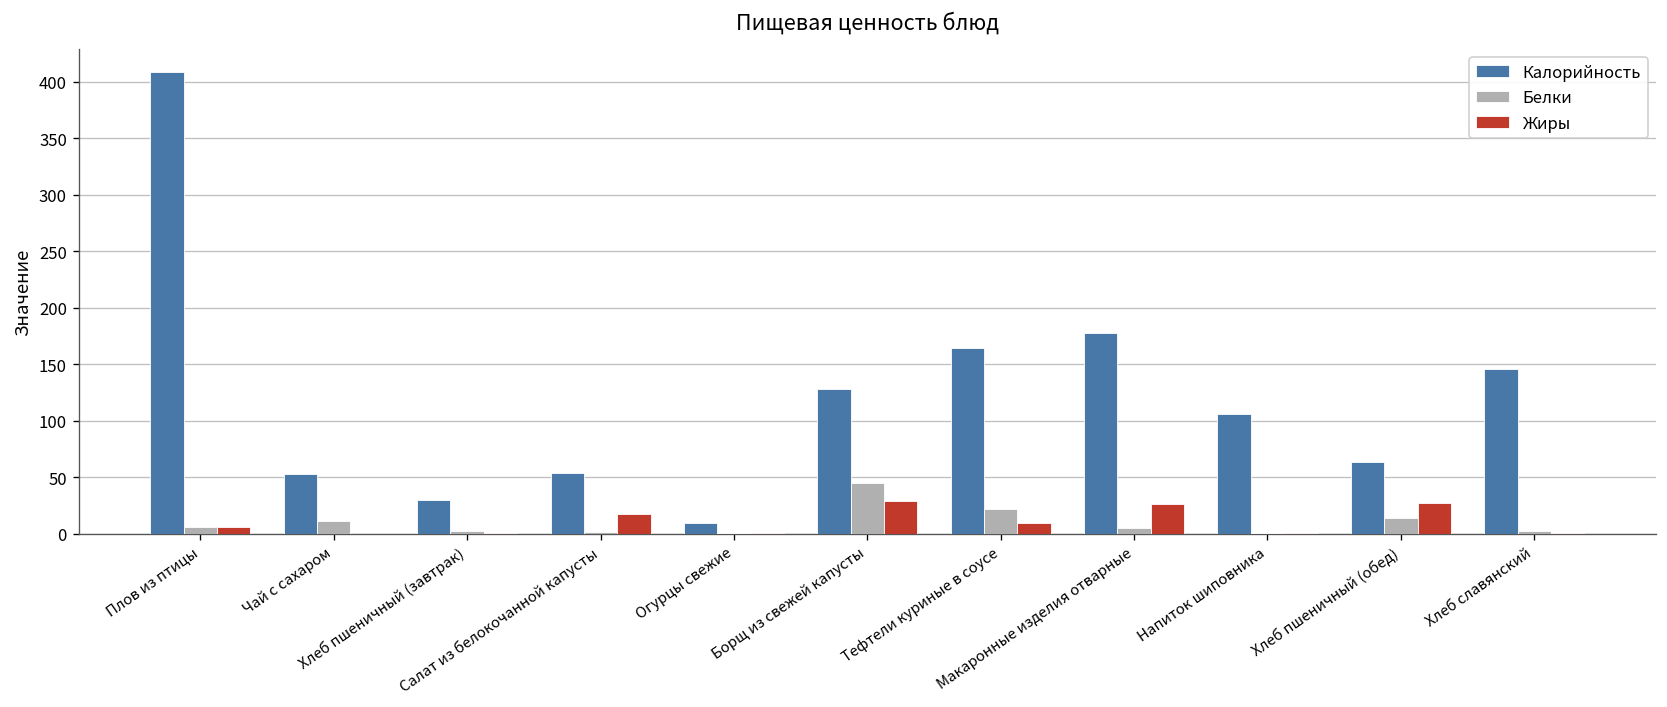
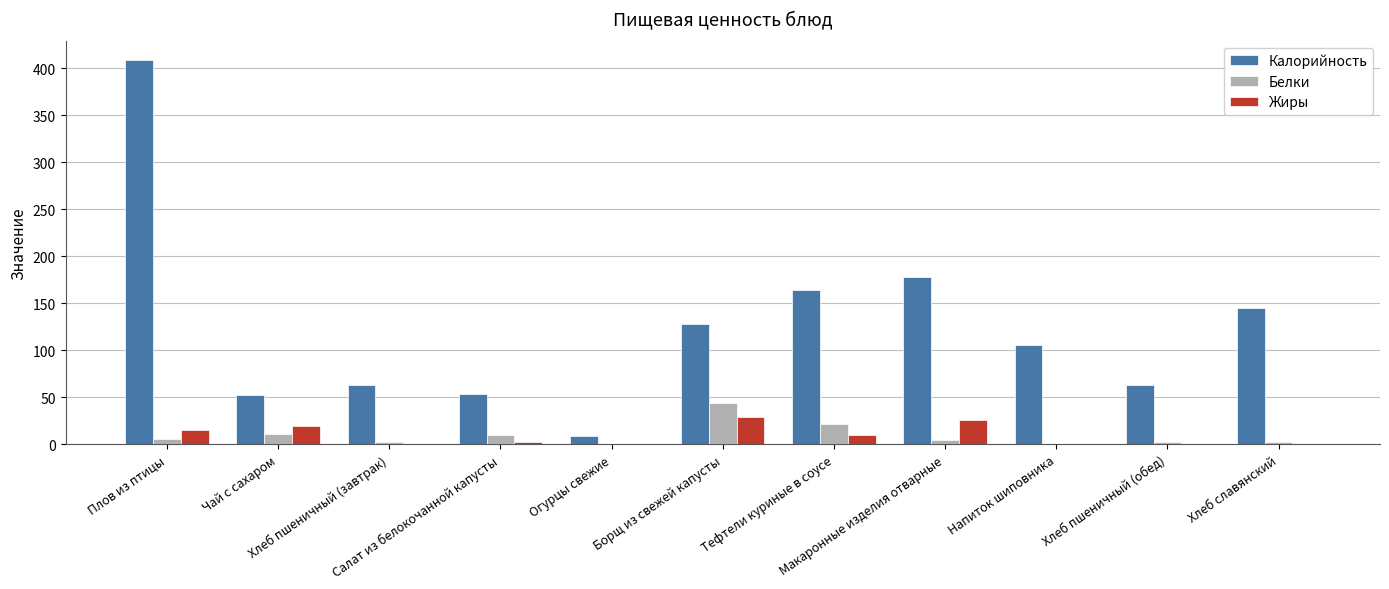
Жиры, Плов из птицы: 10 -> 20
Жиры, Чай с сахаром: 0 -> 20
Калорийность, Хлеб пшеничный (завтрак): 30 -> 60
Белки, Салат из белокочанной капусты: 0 -> 10
Жиры, Салат из белокочанной капусты: 20 -> 0
Белки, Хлеб пшеничный (обед): 10 -> 0
Жиры, Хлеб пшеничный (обед): 30 -> 0
